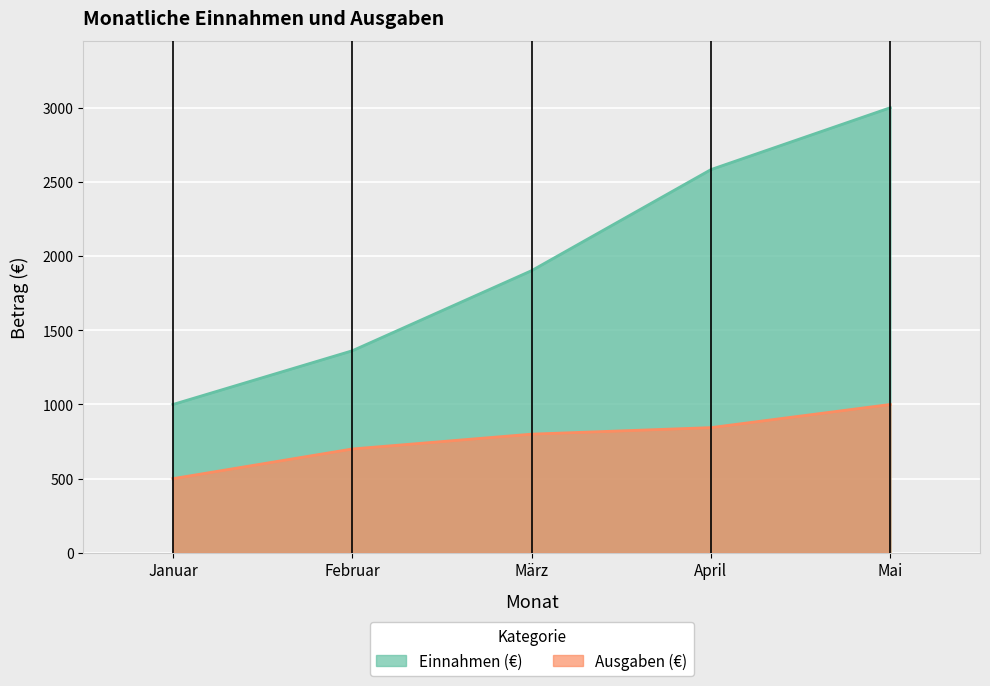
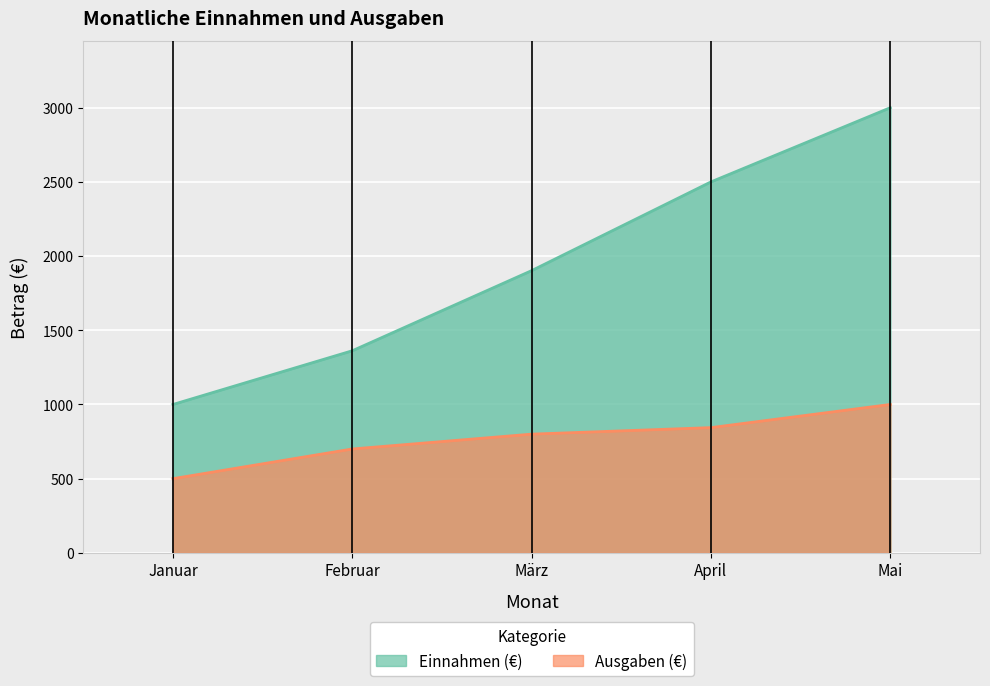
Einnahmen (€), April: 2580 -> 2500
